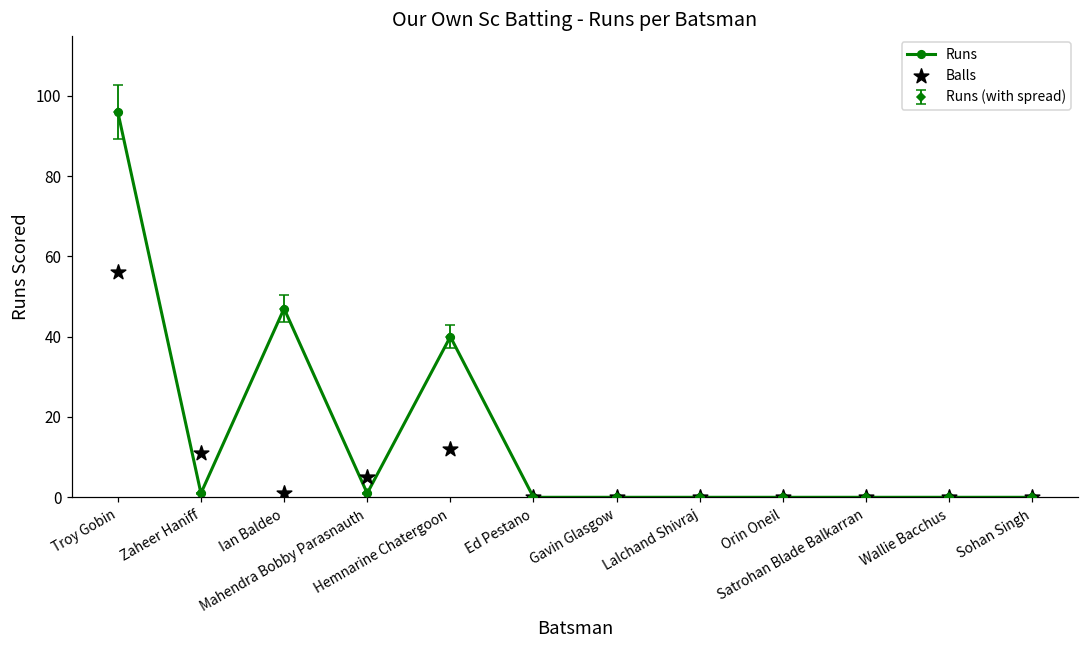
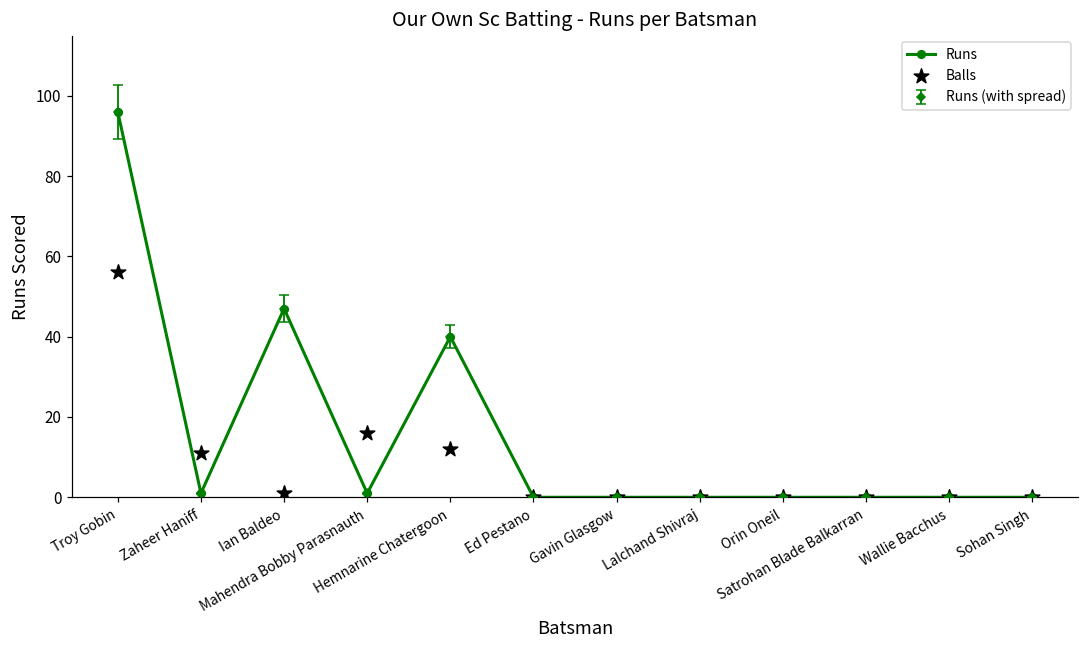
Balls, Mahendra Bobby Parasnauth: 5 -> 16
